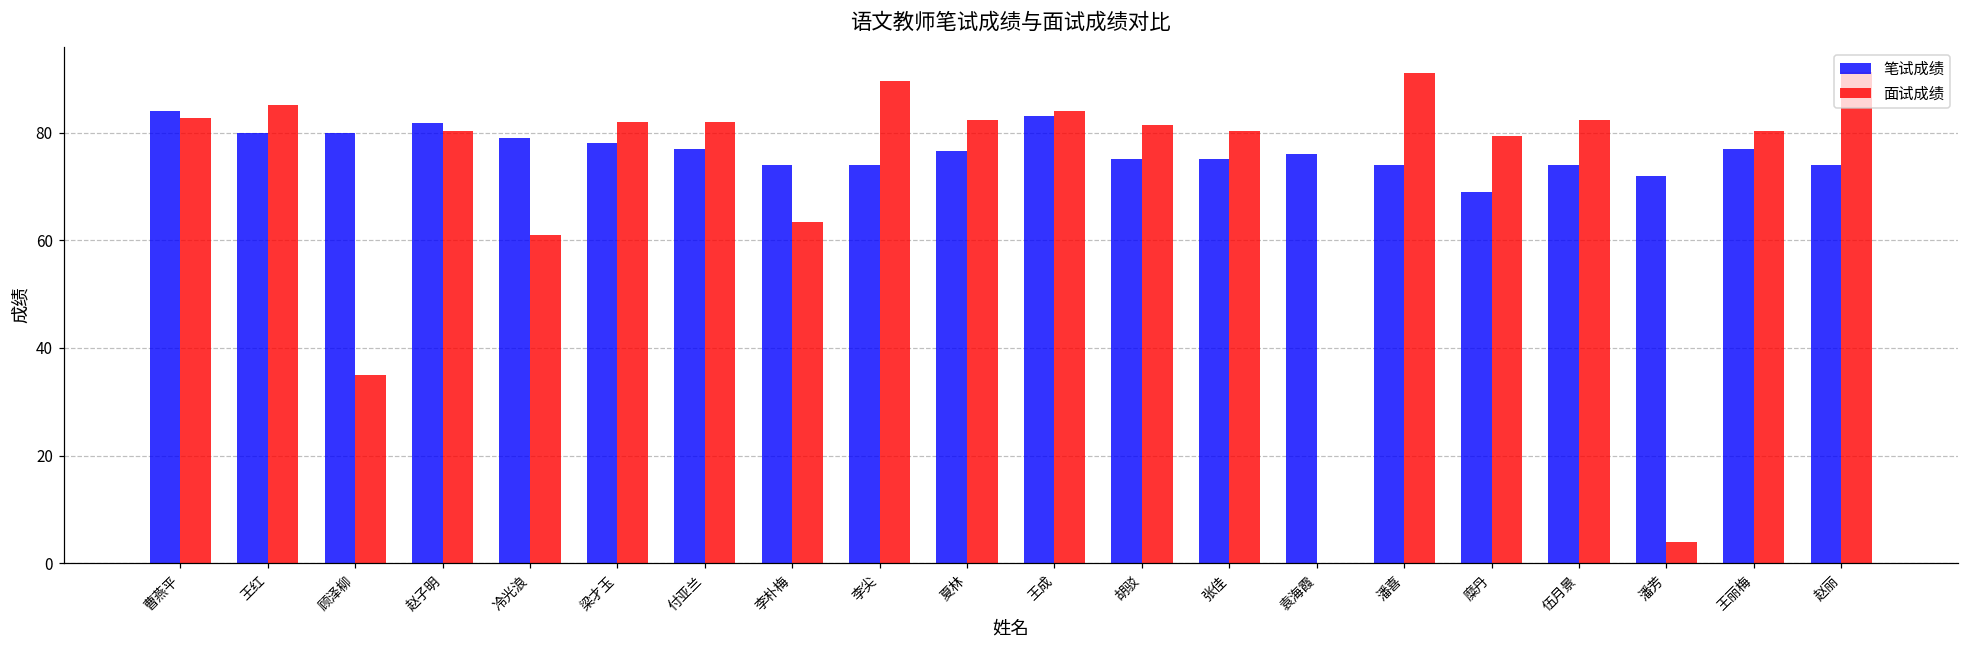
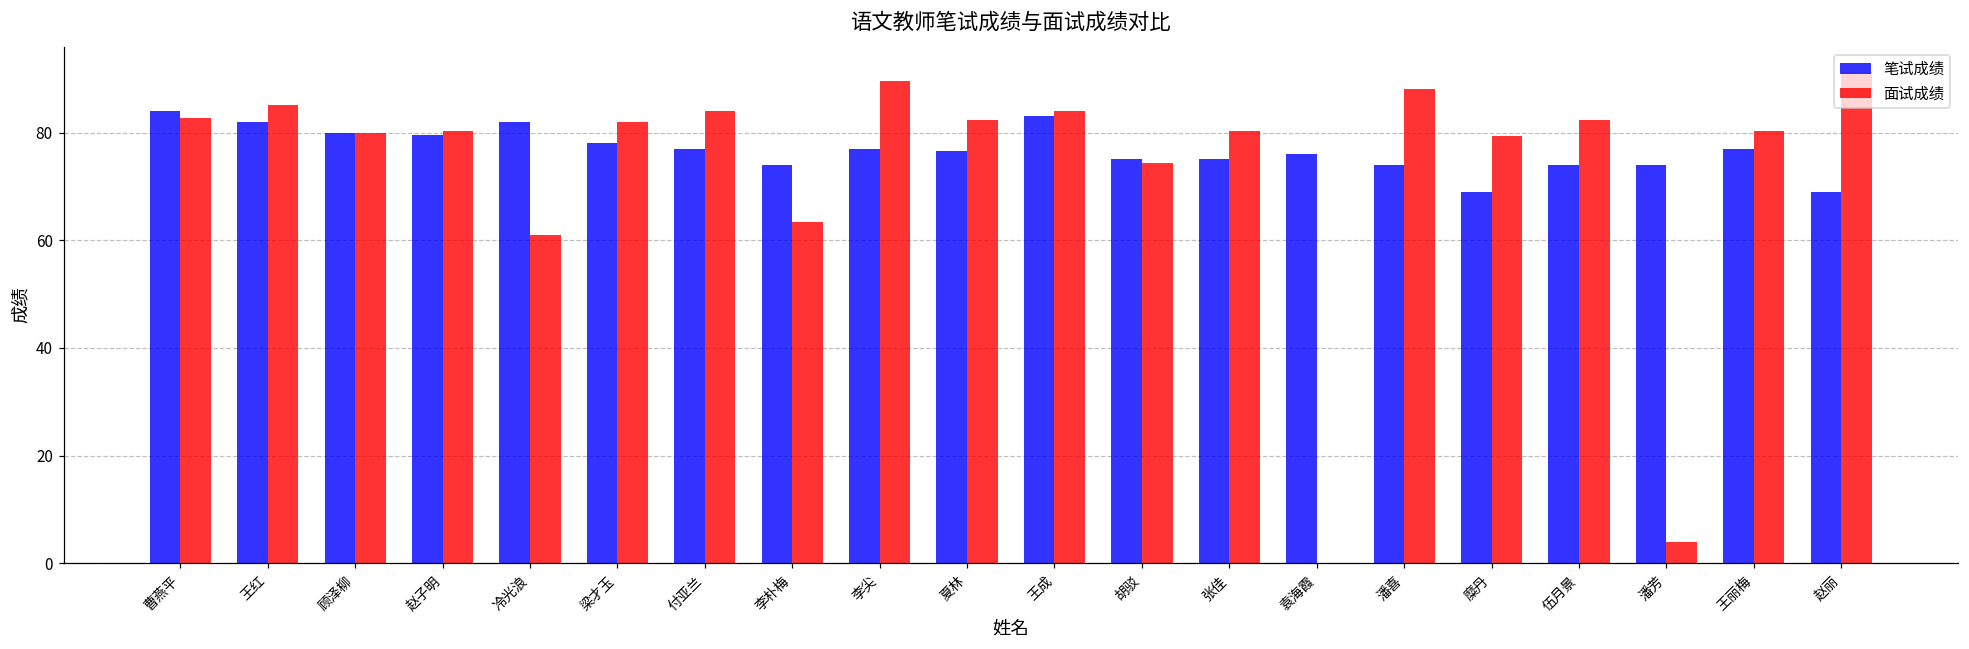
笔试成绩, 王红: 80 -> 82
面试成绩, 顾泽柳: 35 -> 80
笔试成绩, 赵子明: 82 -> 80
笔试成绩, 冷光浪: 79 -> 82
面试成绩, 付亚兰: 82 -> 84
笔试成绩, 李尖: 74 -> 77
面试成绩, 胡驳: 81 -> 74
面试成绩, 潘喜: 91 -> 88
笔试成绩, 潘芳: 72 -> 74
笔试成绩, 赵丽: 74 -> 69
